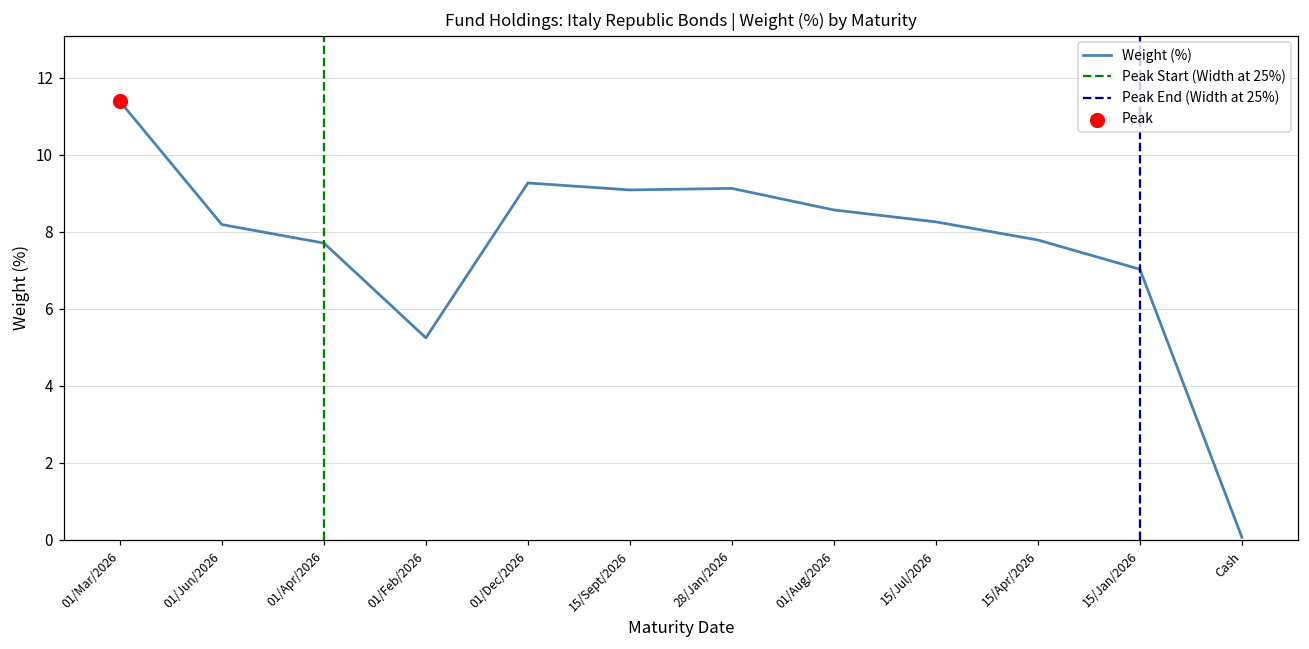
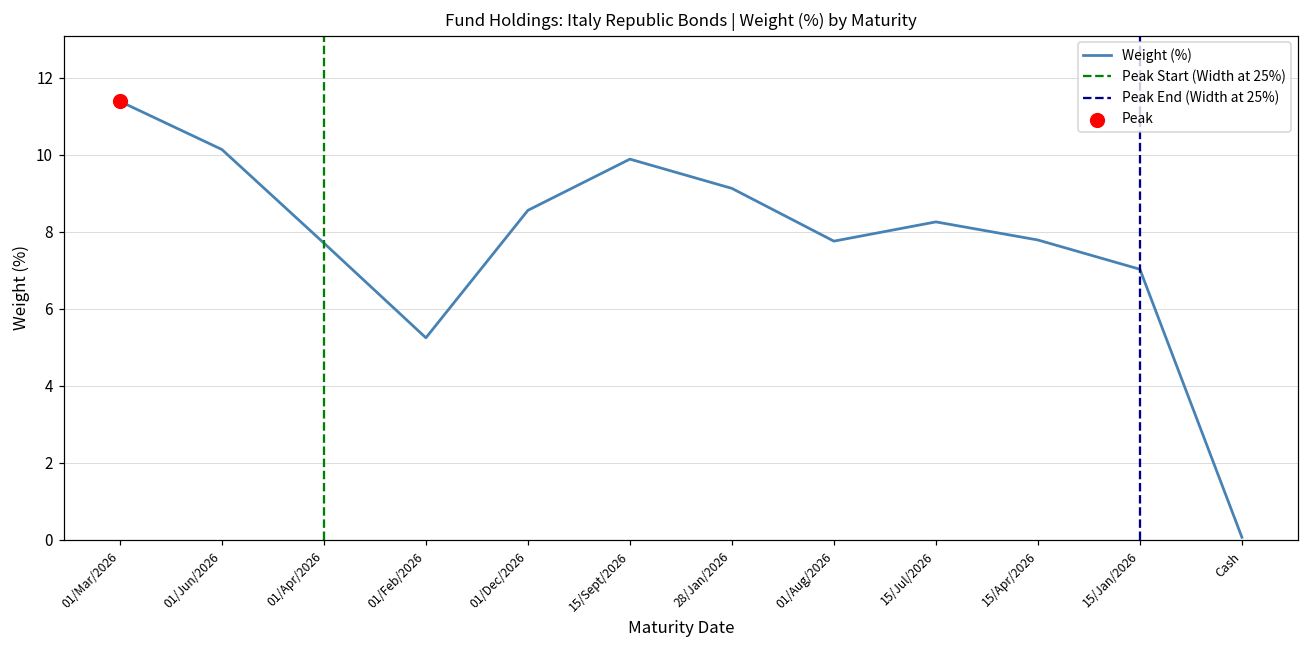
Weight (%), 01/Jun/2026: 8.2 -> 10.1
Weight (%), 01/Dec/2026: 9.3 -> 8.6
Weight (%), 15/Sept/2026: 9.1 -> 9.9
Weight (%), 01/Aug/2026: 8.6 -> 7.8
